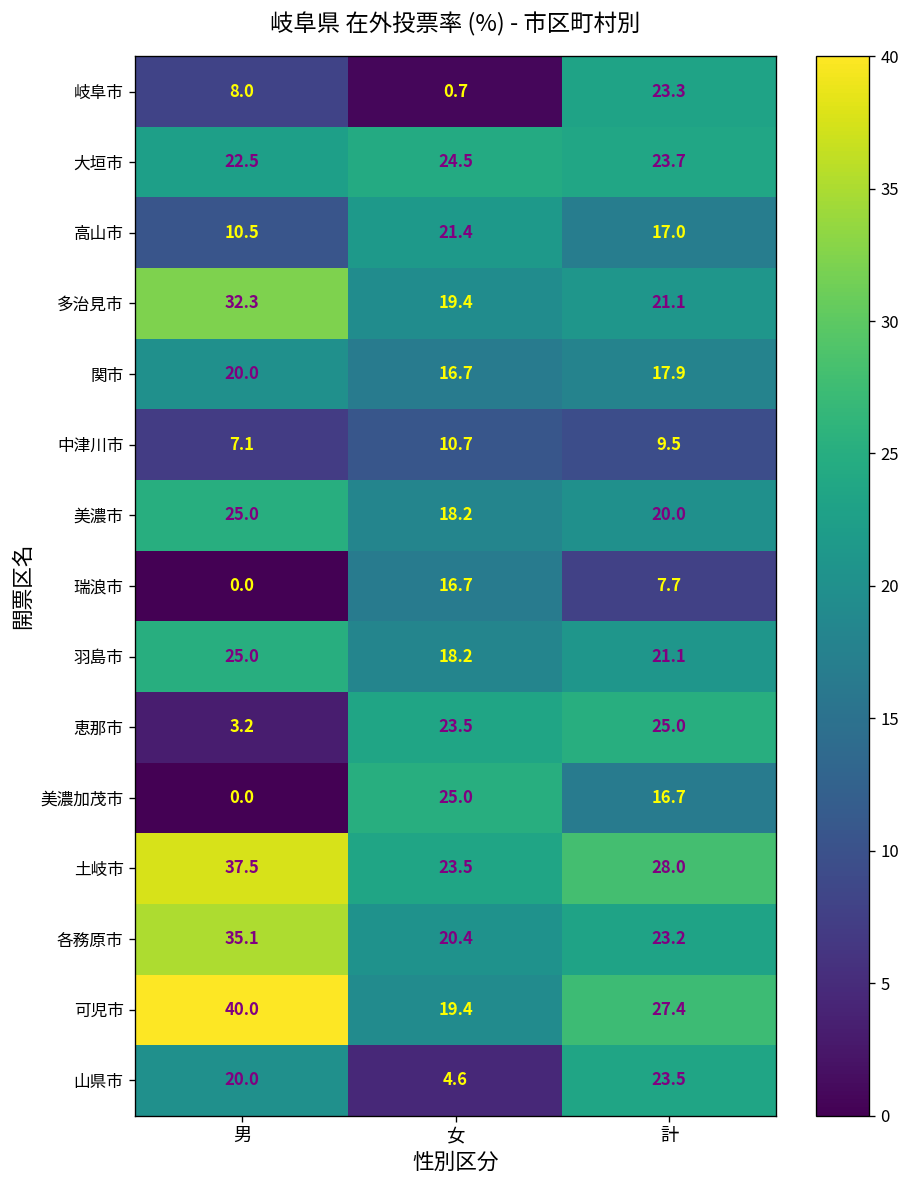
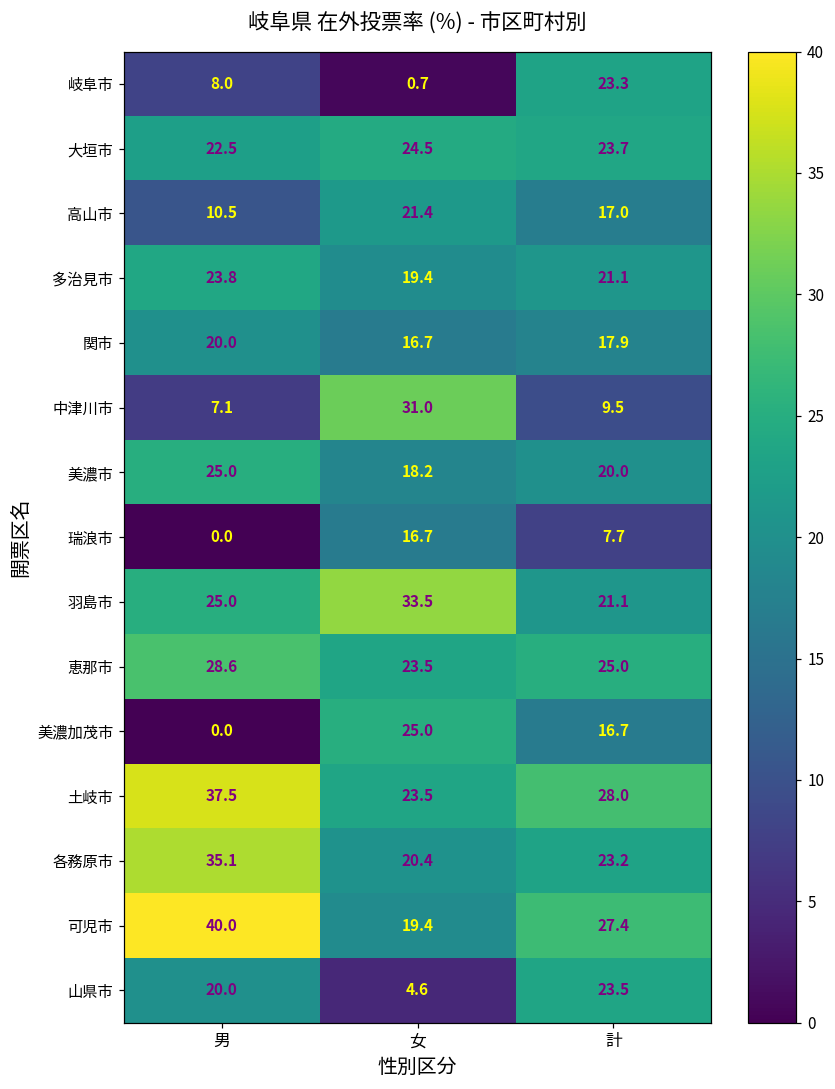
多治見市, 男: 32.3 -> 23.8
中津川市, 女: 10.7 -> 31.0
羽島市, 女: 18.2 -> 33.5
恵那市, 男: 3.2 -> 28.6
